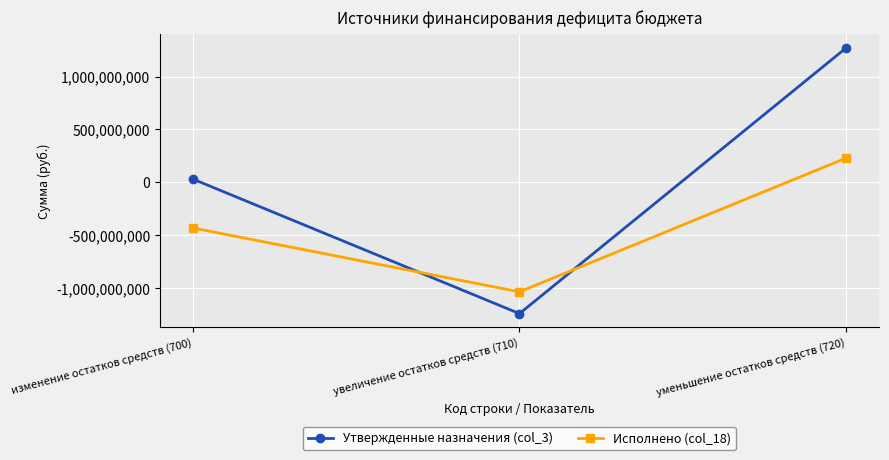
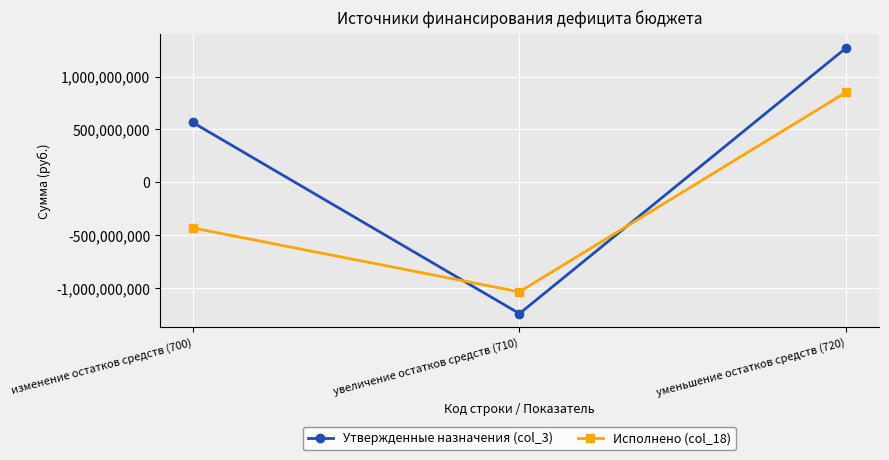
Утвержденные назначения (col_3), изменение остатков средств (700): 30,000,000 -> 570,000,000
Исполнено (col_18), уменьшение остатков средств (720): 230,000,000 -> 850,000,000
